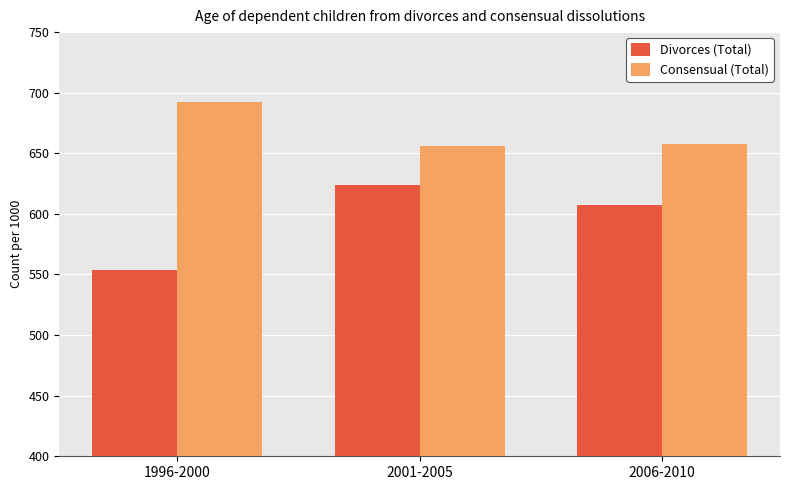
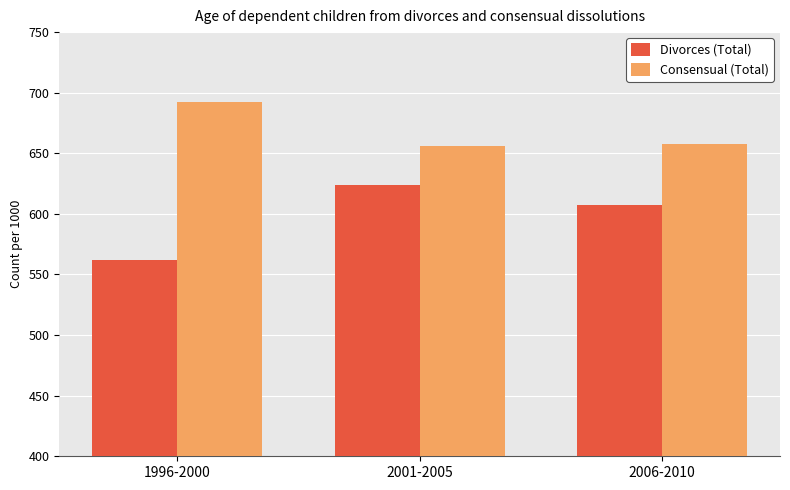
Divorces (Total), 1996-2000: 554 -> 562
